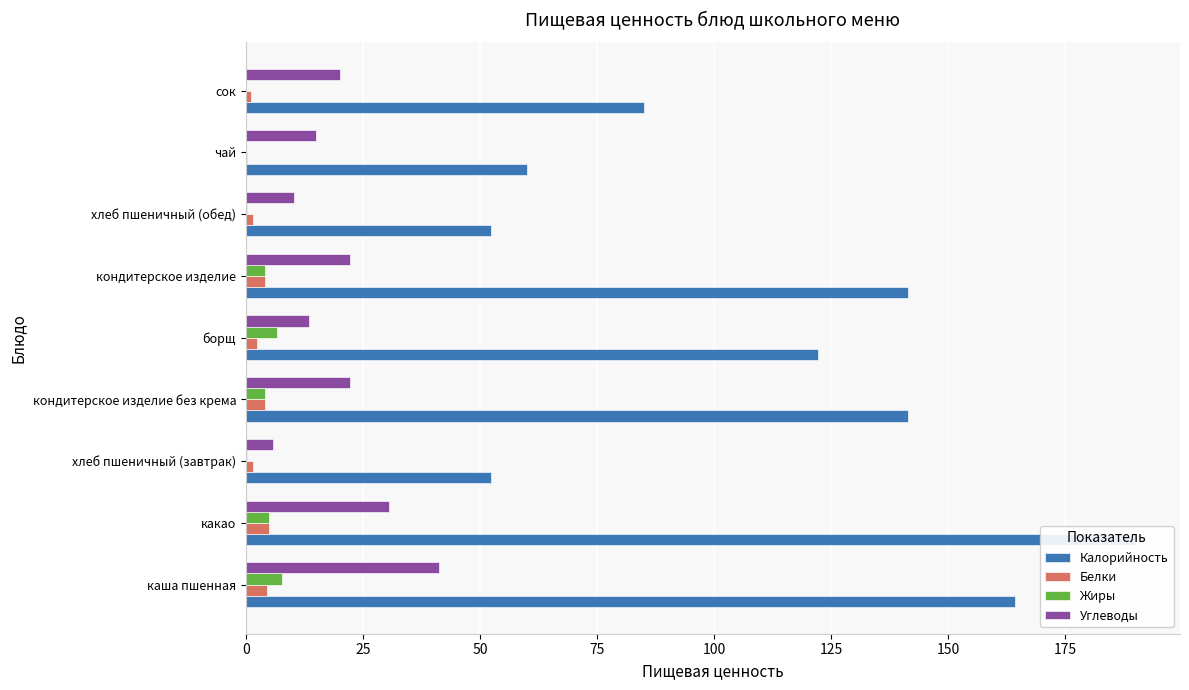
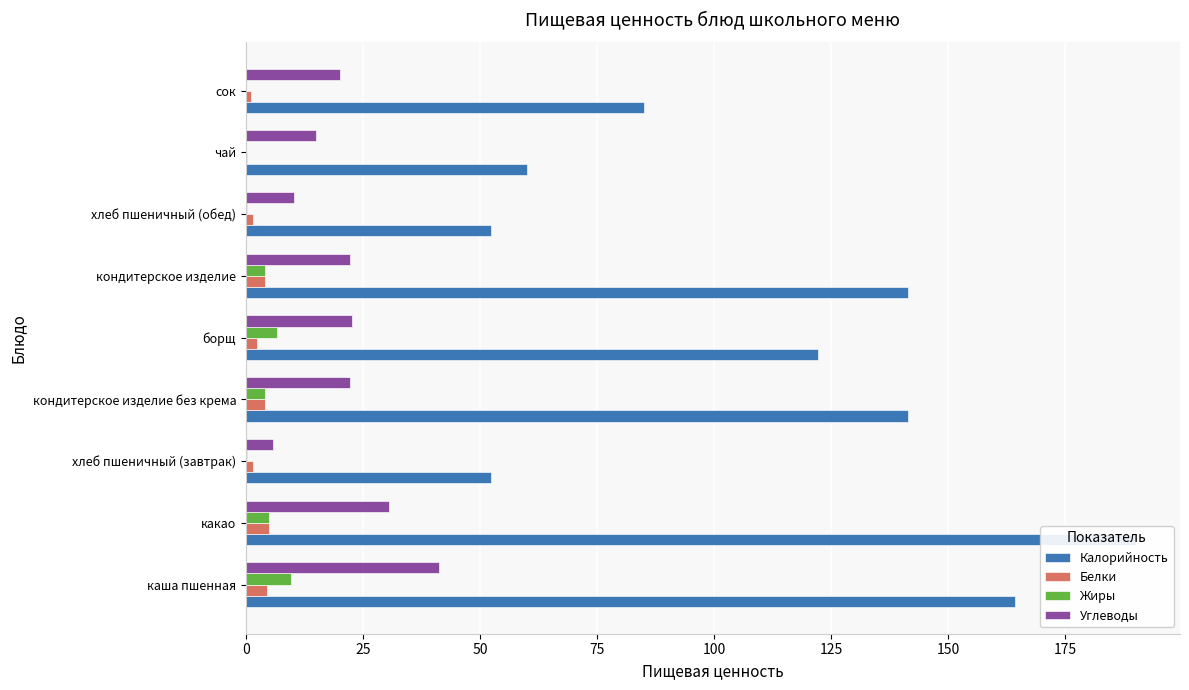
Углеводы, борщ: 13 -> 23
Жиры, каша пшенная: 8 -> 10
